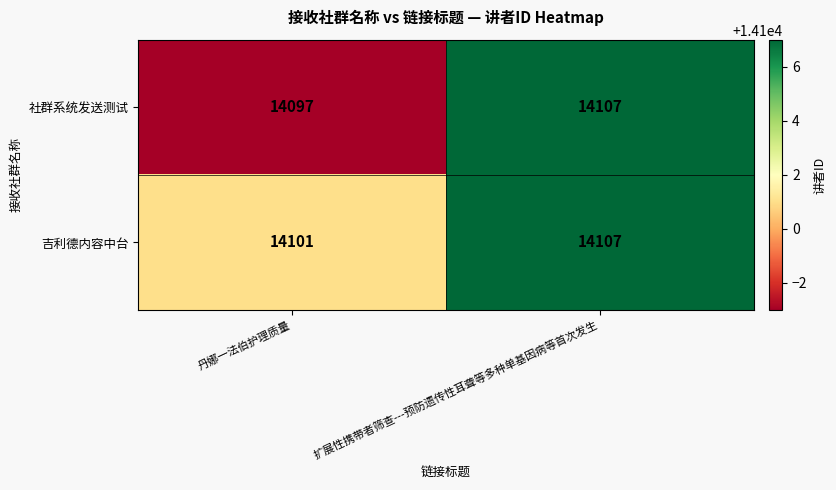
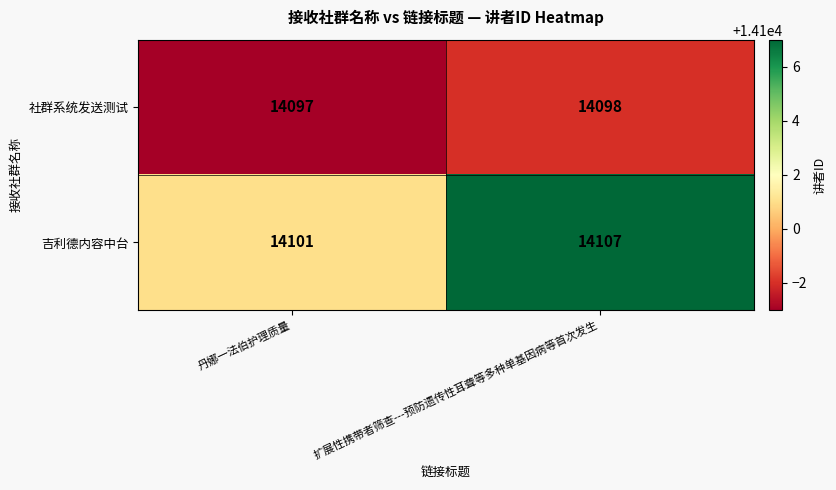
社群系统发送测试, 扩展性携带者筛查---预防遗传性耳聋等多种单基因病等首次发生: 14107 -> 14098
